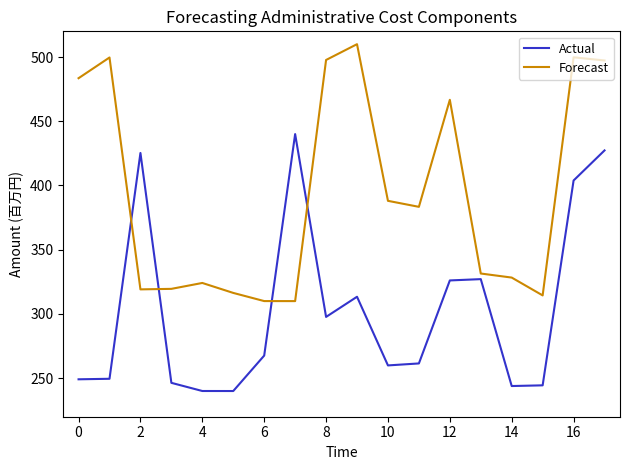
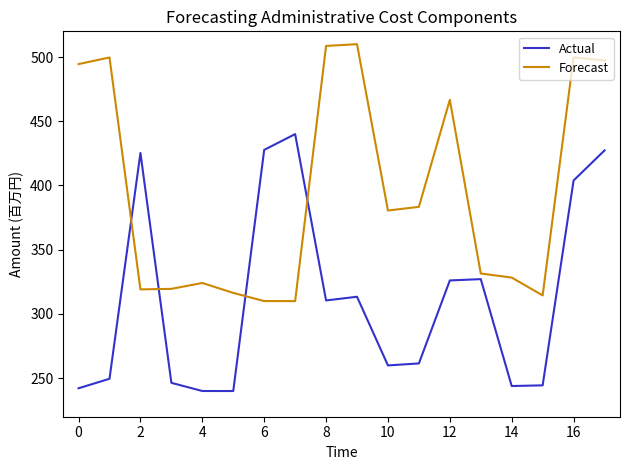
Actual, 0: 249 -> 242
Forecast, 0: 484 -> 495
Actual, 6: 268 -> 428
Actual, 8: 298 -> 311
Forecast, 8: 498 -> 509
Forecast, 10: 388 -> 381
